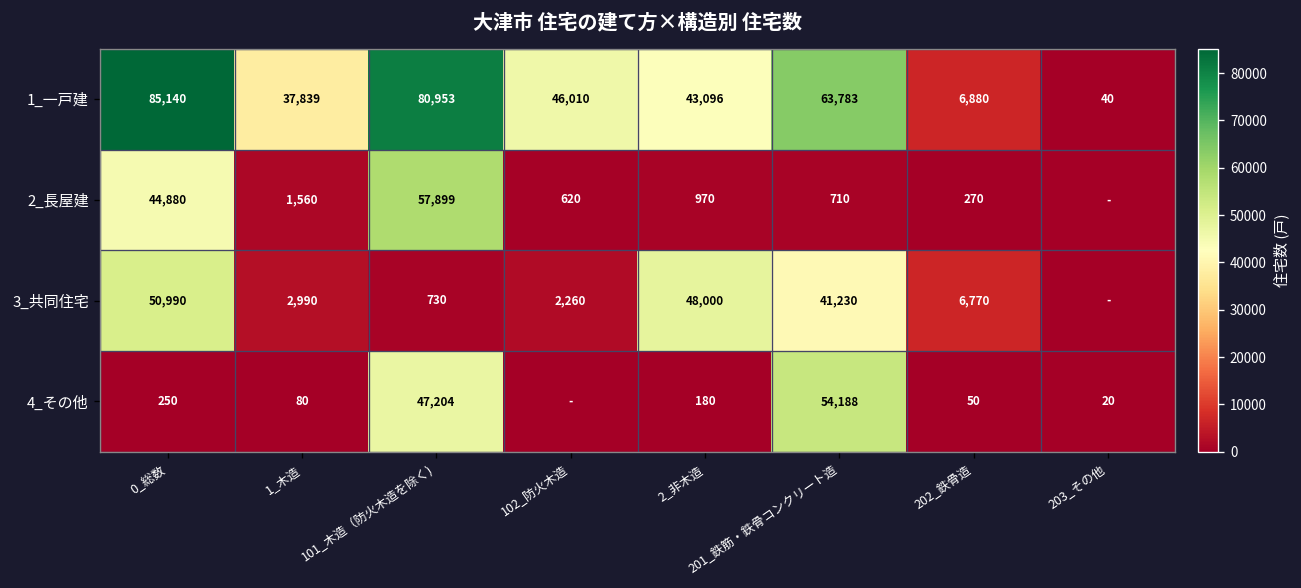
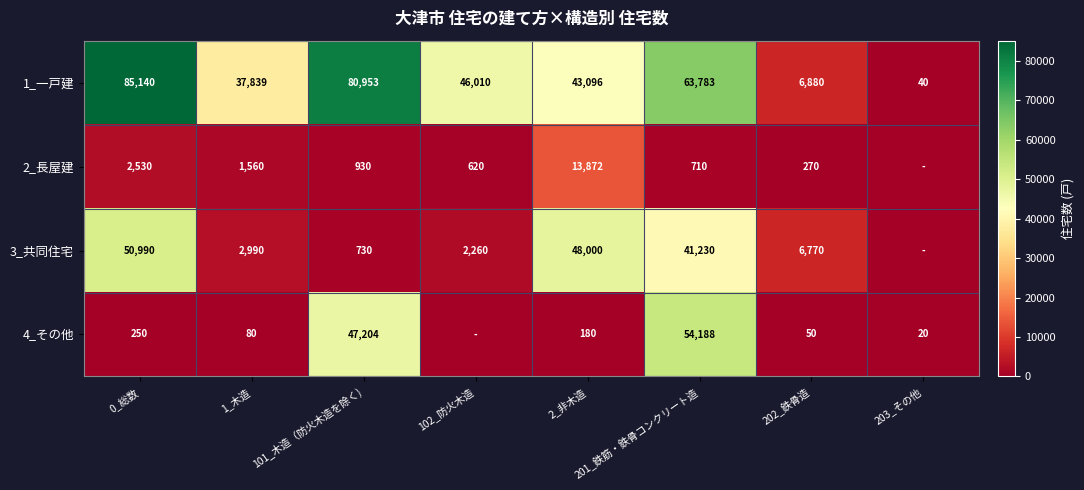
2_長屋建, 0_総数: 44,880 -> 2,530
2_長屋建, 101_木造（防火木造を除く): 57,899 -> 930
2_長屋建, 2_非木造: 970 -> 13,872
